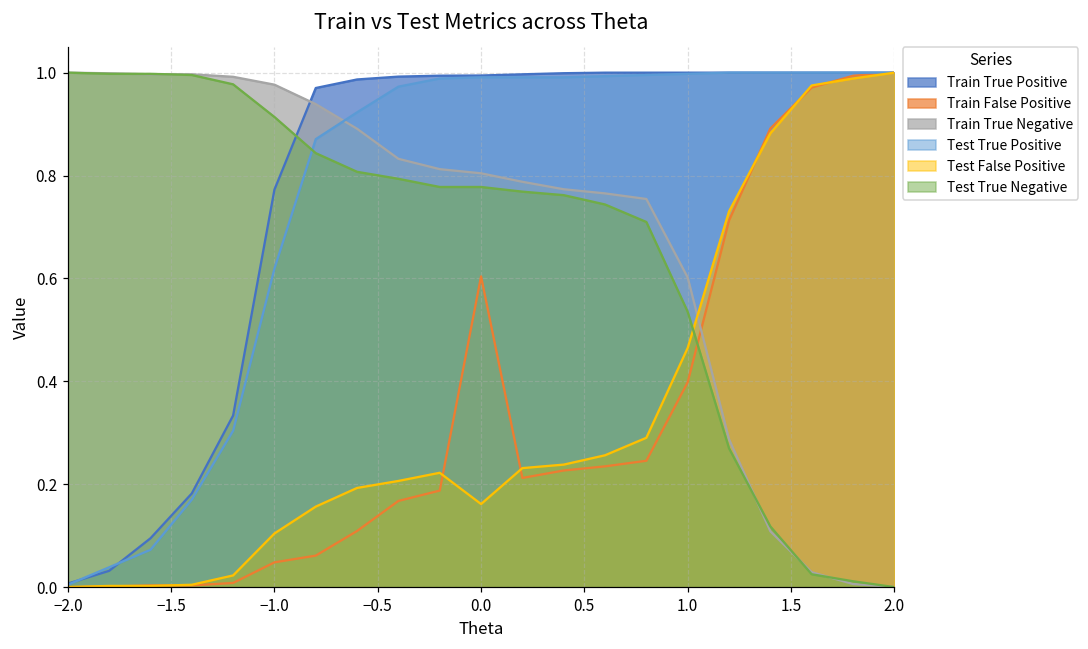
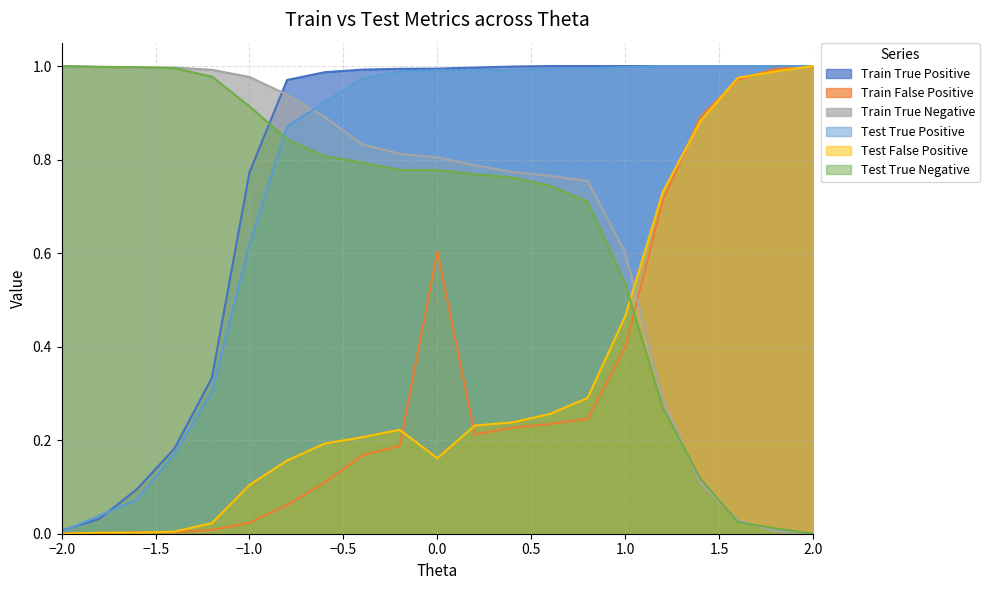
Train False Positive, −1.0: 0.05 -> 0.02
